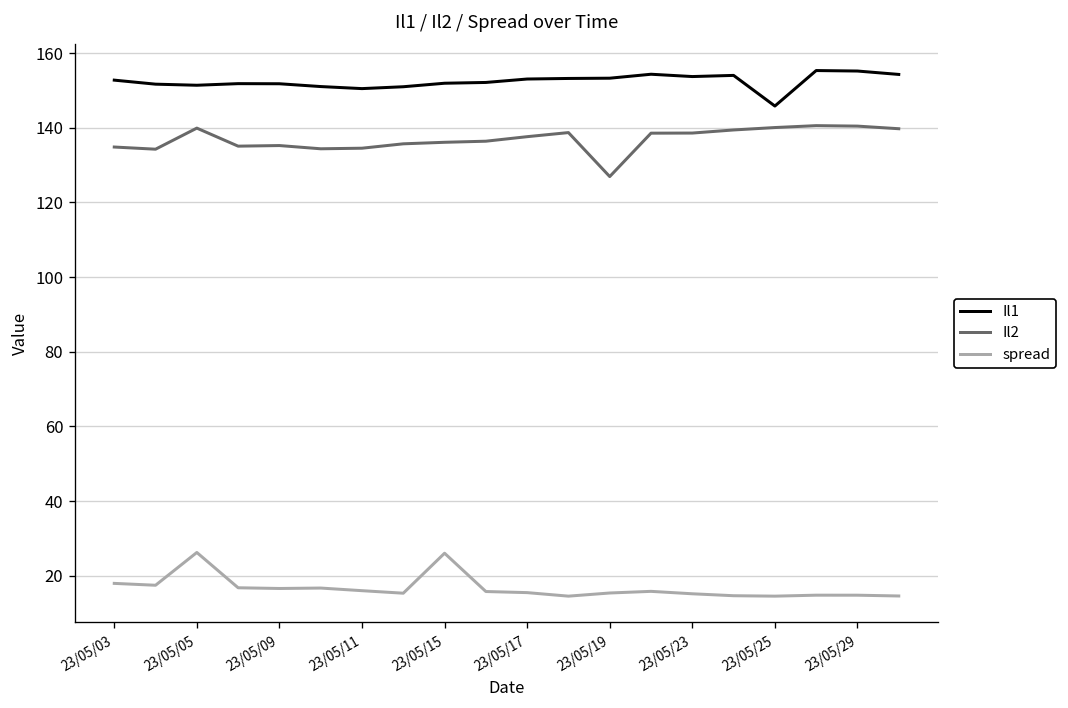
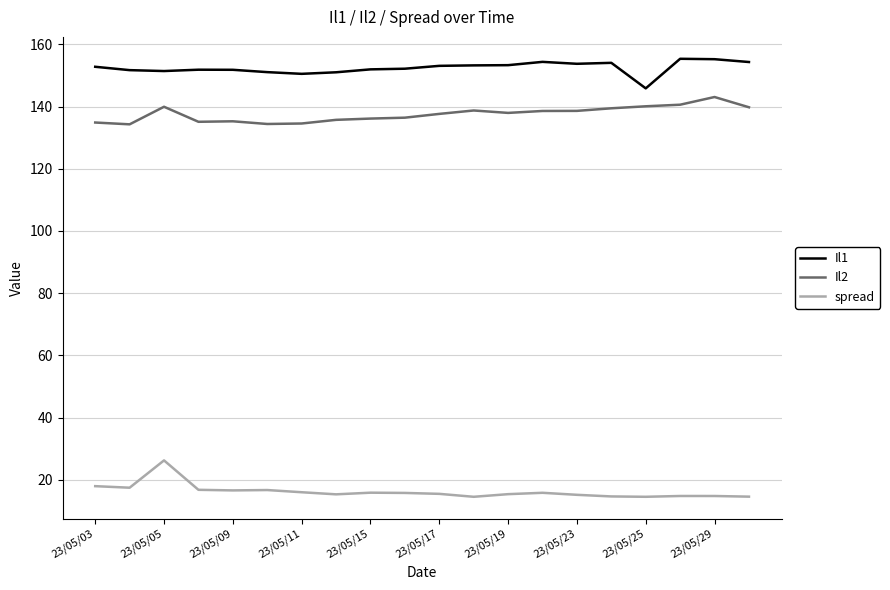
spread, 23/05/15: 26 -> 16
Il2, 23/05/19: 127 -> 138
Il2, 23/05/29: 140 -> 143
